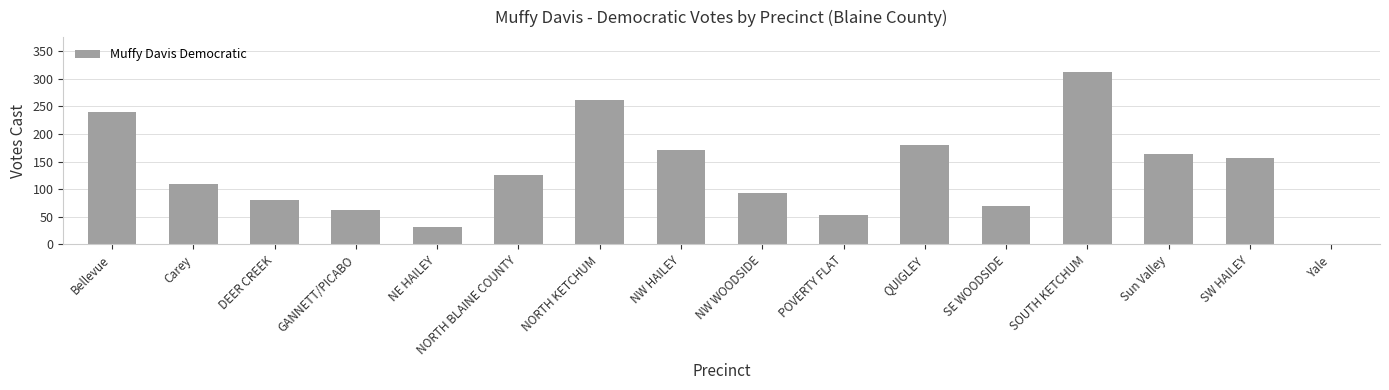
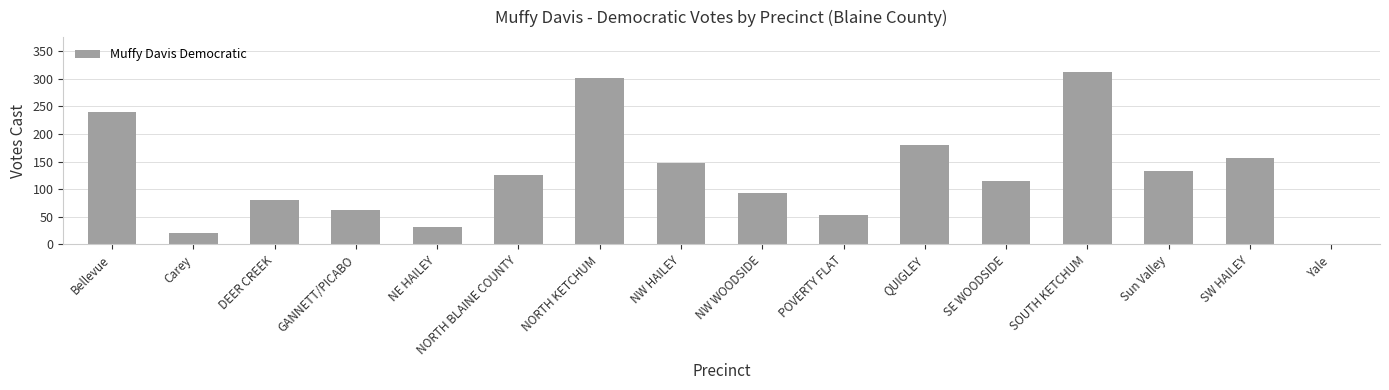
Carey: 110 -> 20
NORTH KETCHUM: 260 -> 300
NW HAILEY: 170 -> 150
SE WOODSIDE: 70 -> 120
Sun Valley: 160 -> 130
